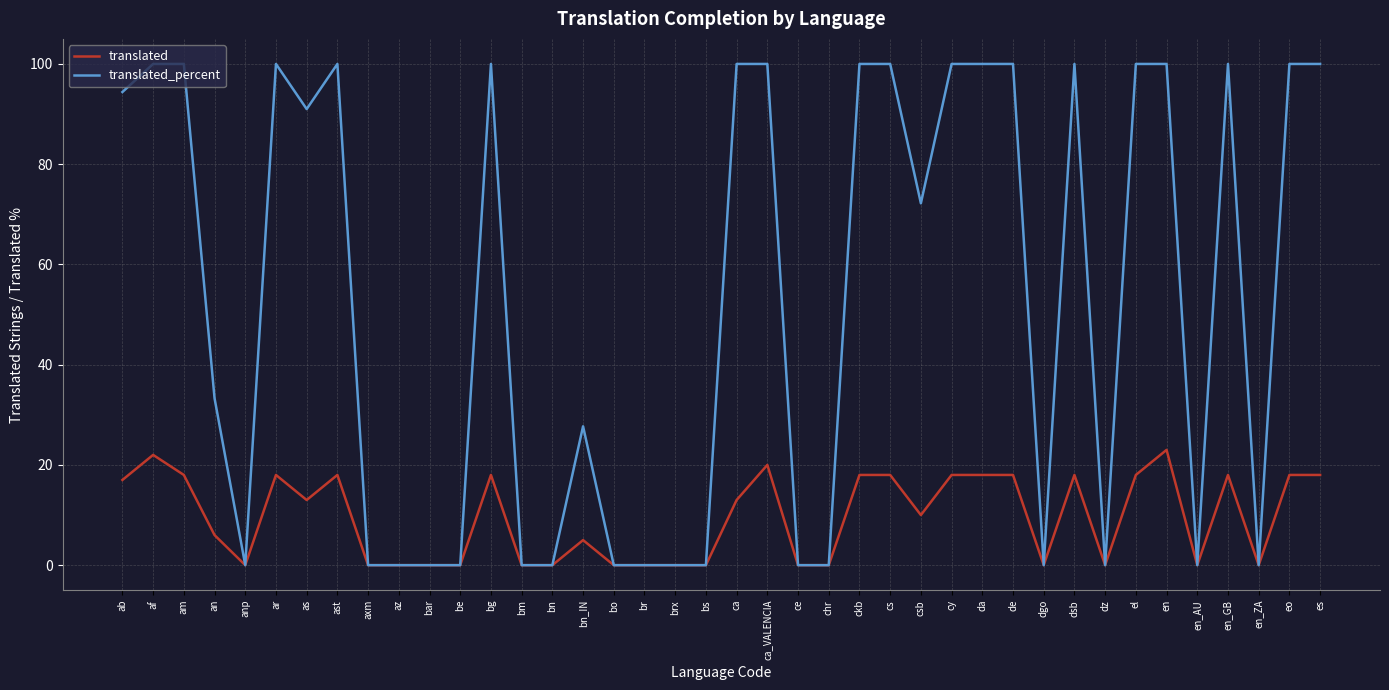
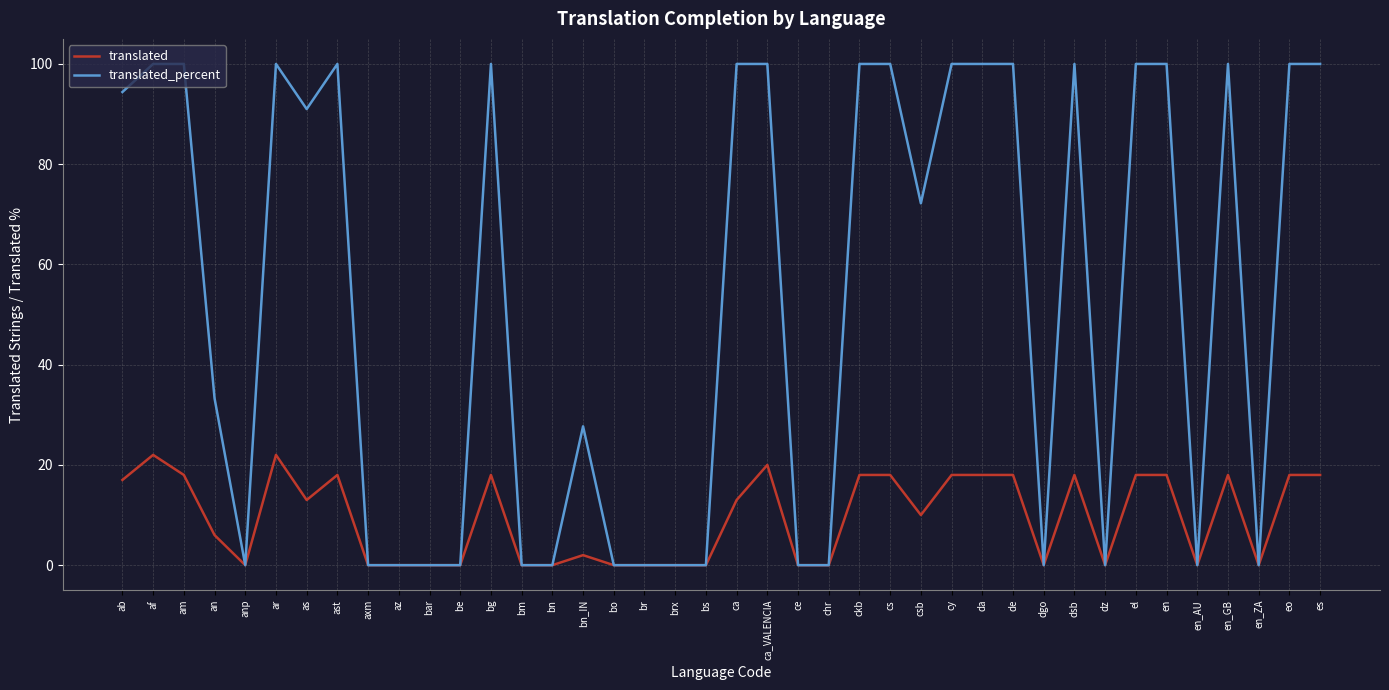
translated, ar: 18 -> 22
translated, bn_IN: 5 -> 2
translated, en: 23 -> 18
